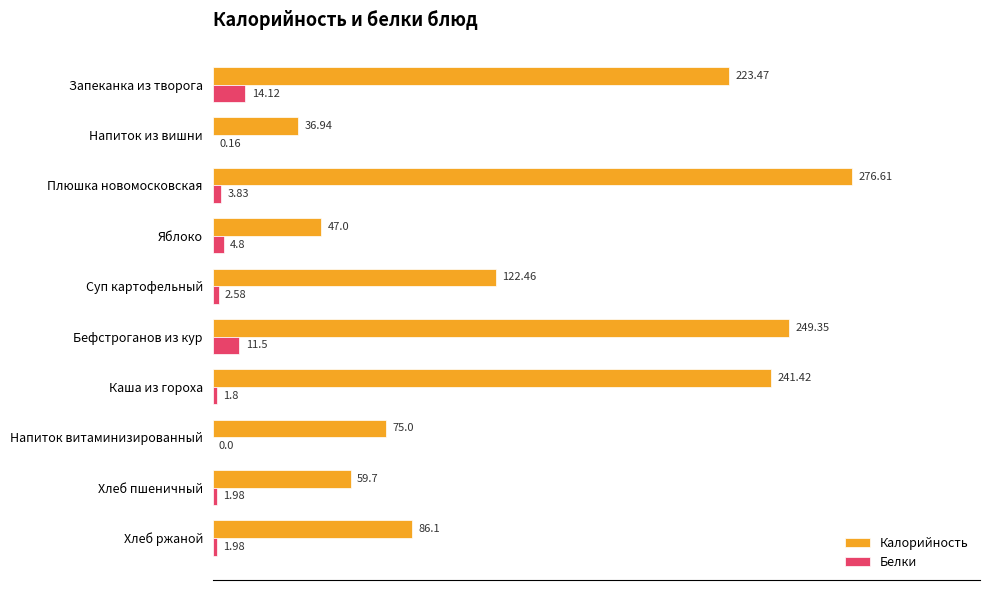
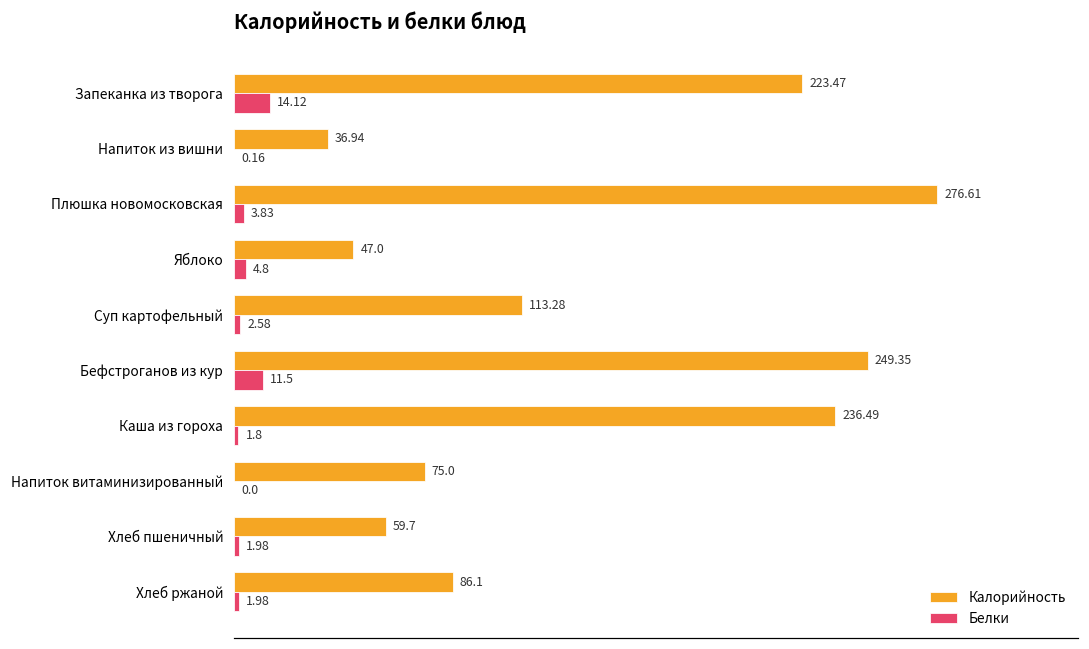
Калорийность, Суп картофельный: 122.46 -> 113.28
Калорийность, Каша из гороха: 241.42 -> 236.49
